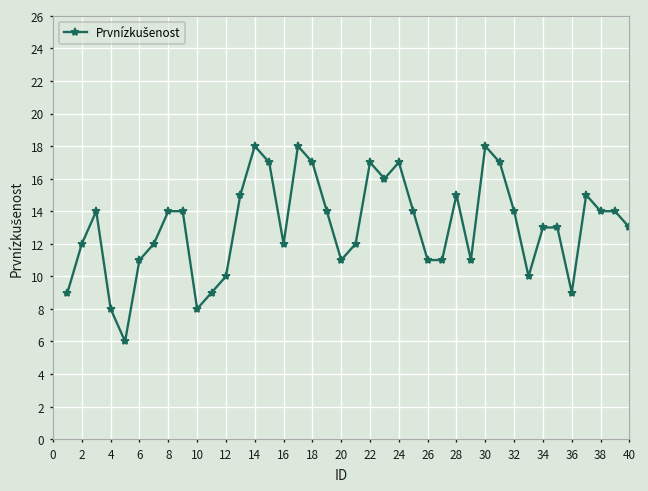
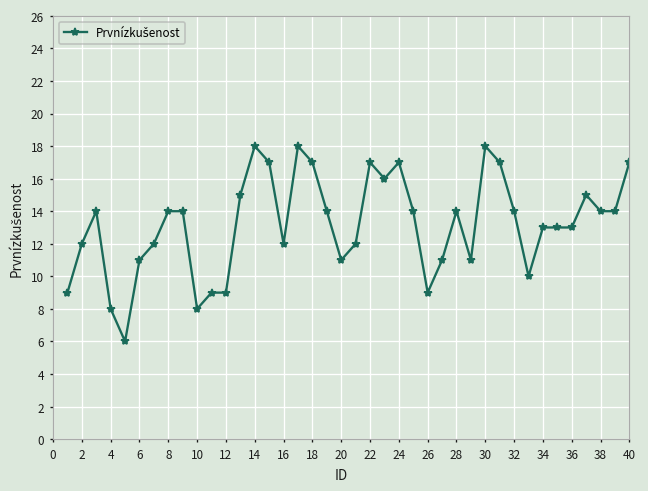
12: 10 -> 9
26: 11 -> 9
28: 15 -> 14
36: 9 -> 13
40: 13 -> 17
